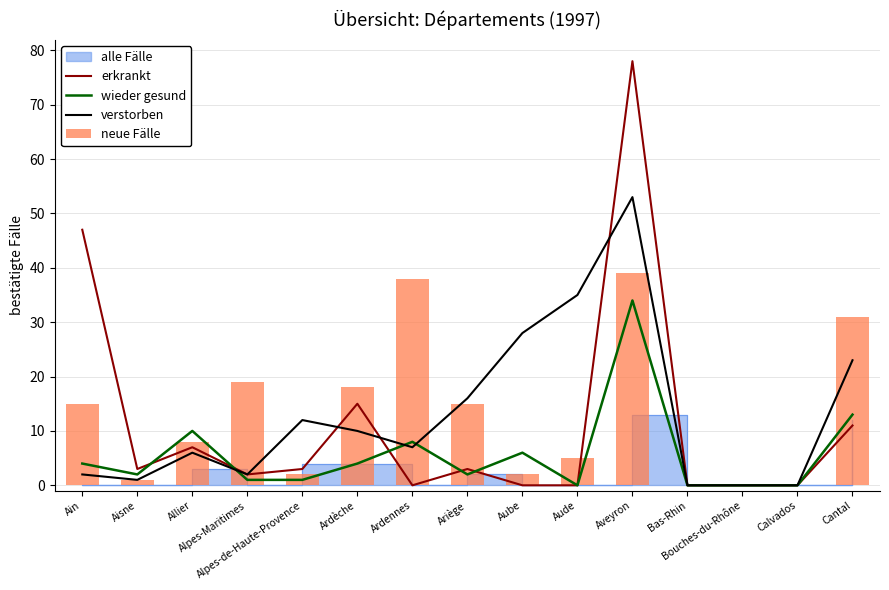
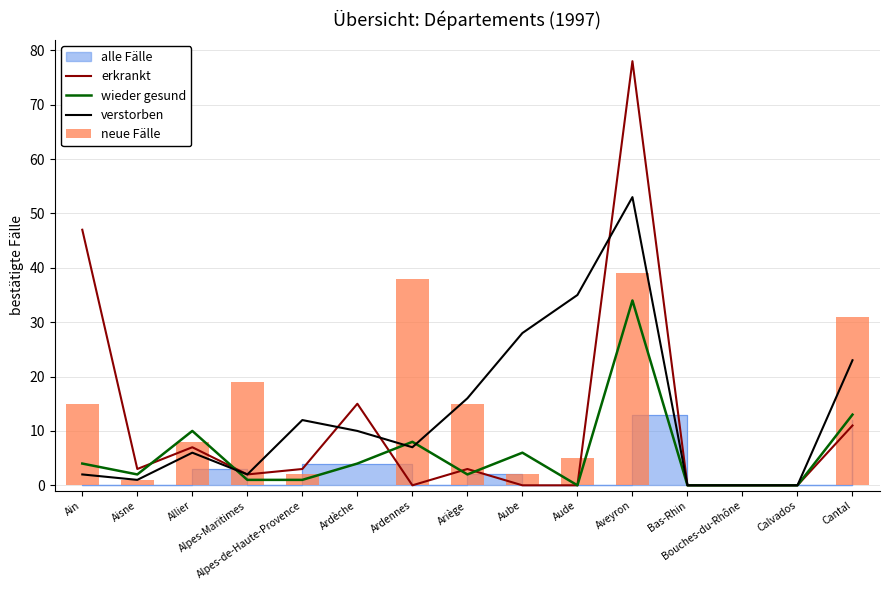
neue Fälle, Ardèche: 18 -> 0
